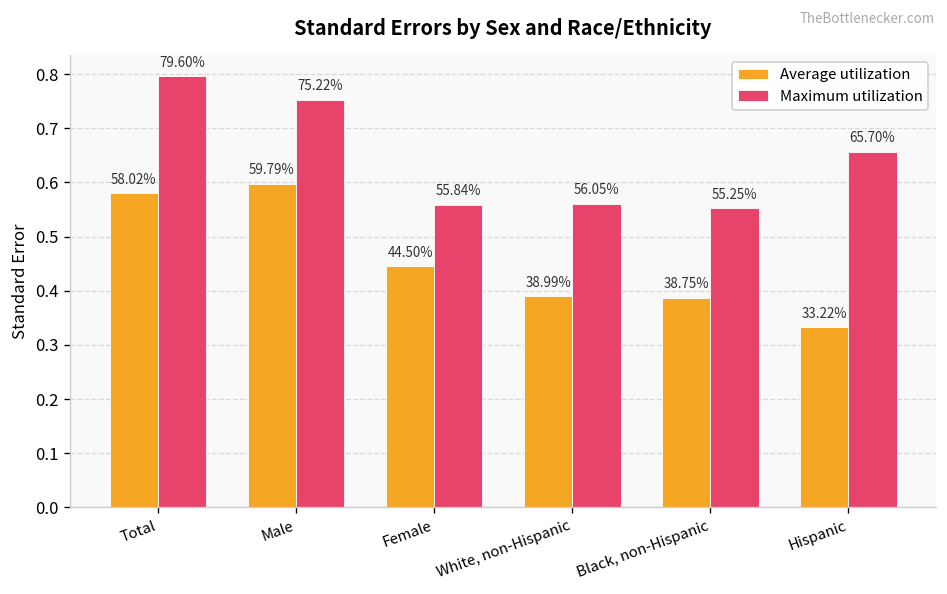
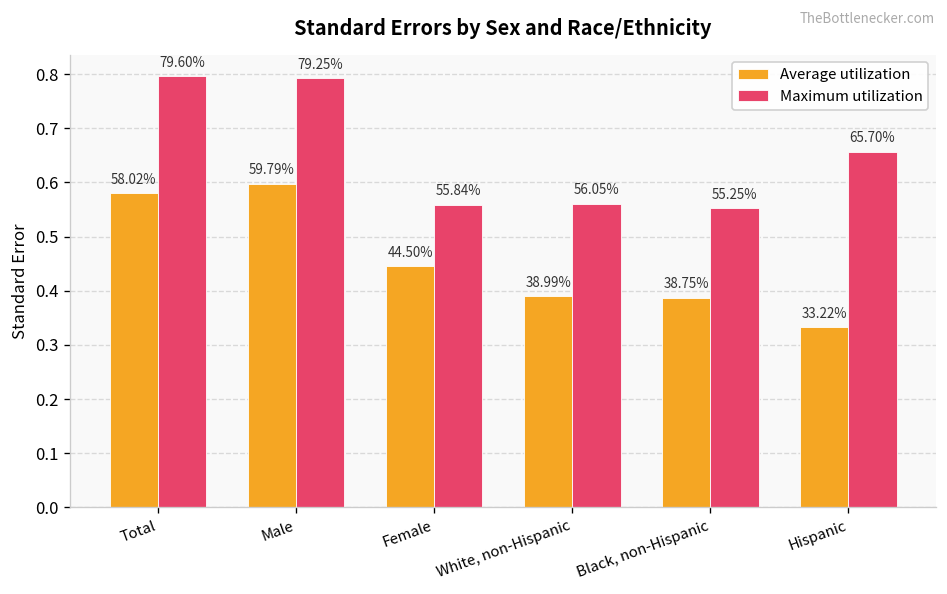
Maximum utilization, Male: 75.22% -> 79.25%
